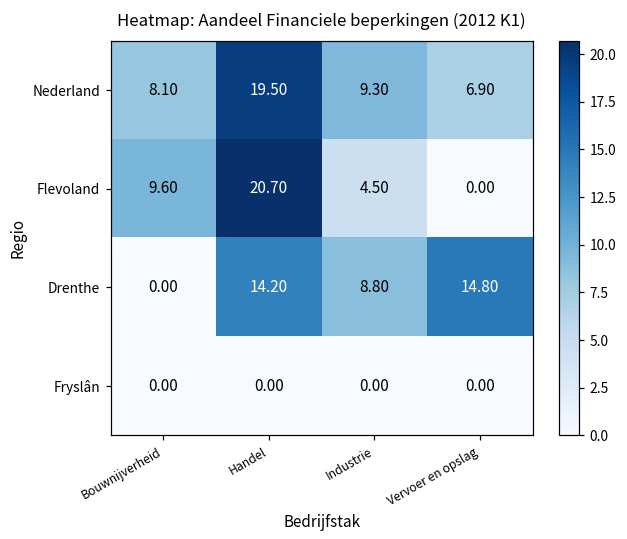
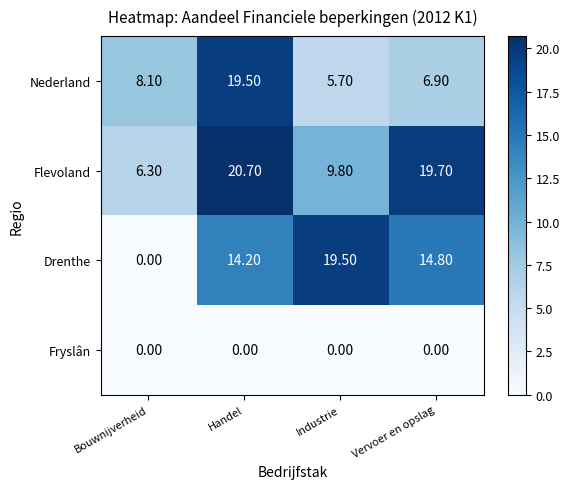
Nederland, Industrie: 9.30 -> 5.70
Flevoland, Bouwnijverheid: 9.60 -> 6.30
Flevoland, Industrie: 4.50 -> 9.80
Flevoland, Vervoer en opslag: 0.00 -> 19.70
Drenthe, Industrie: 8.80 -> 19.50
